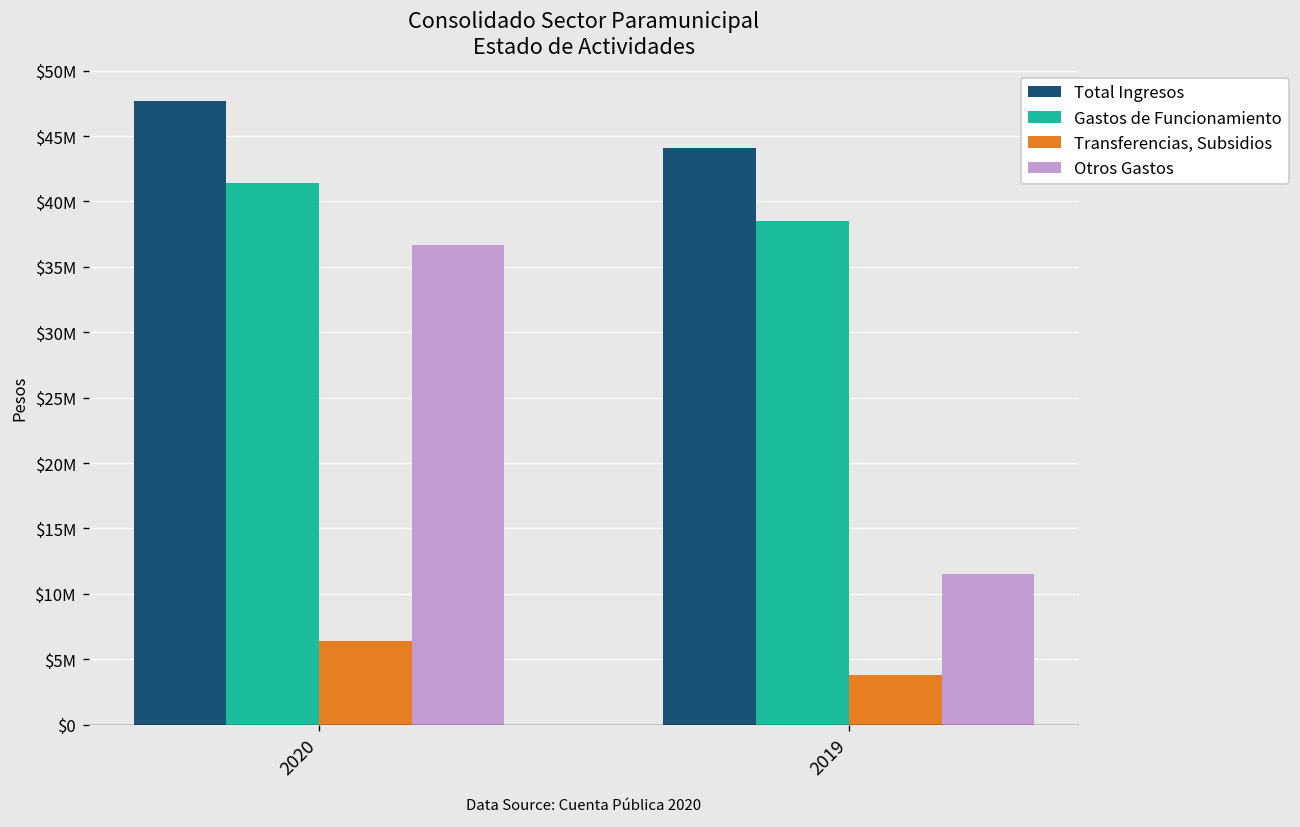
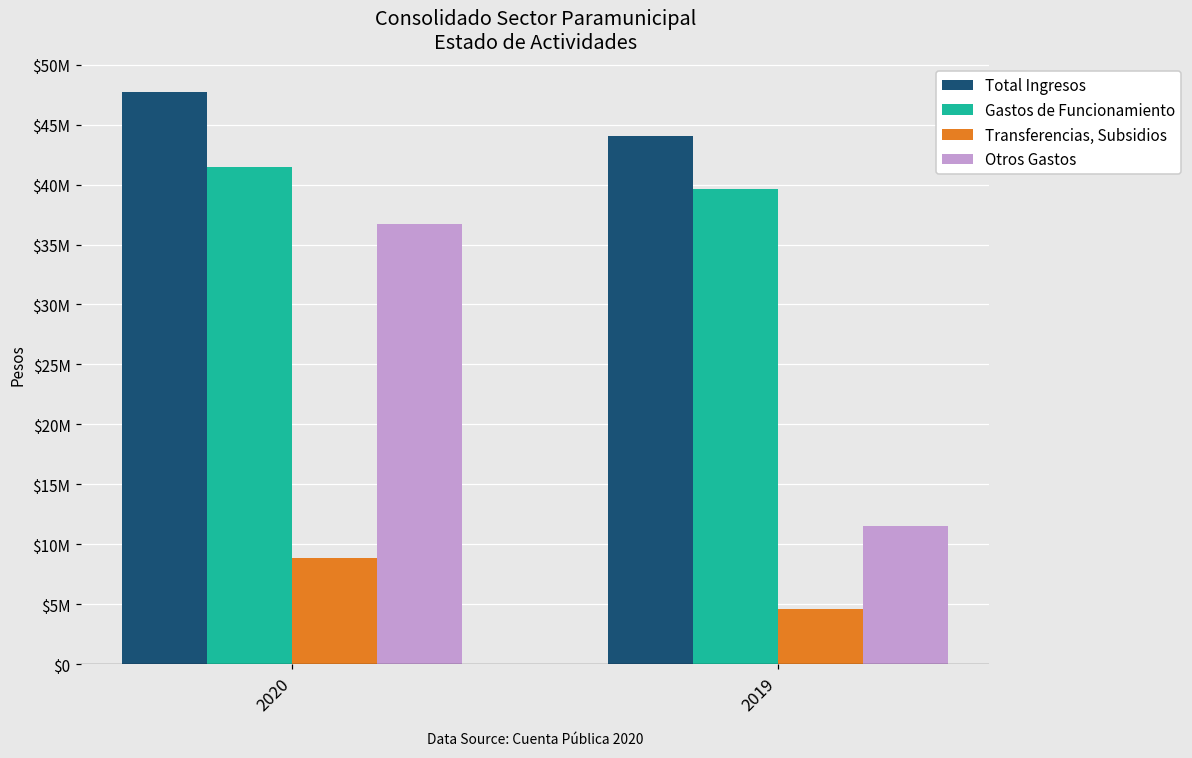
Transferencias, Subsidios, 2020: $6400000 -> $8800000
Gastos de Funcionamiento, 2019: $38500000 -> $39600000
Transferencias, Subsidios, 2019: $3800000 -> $4600000
